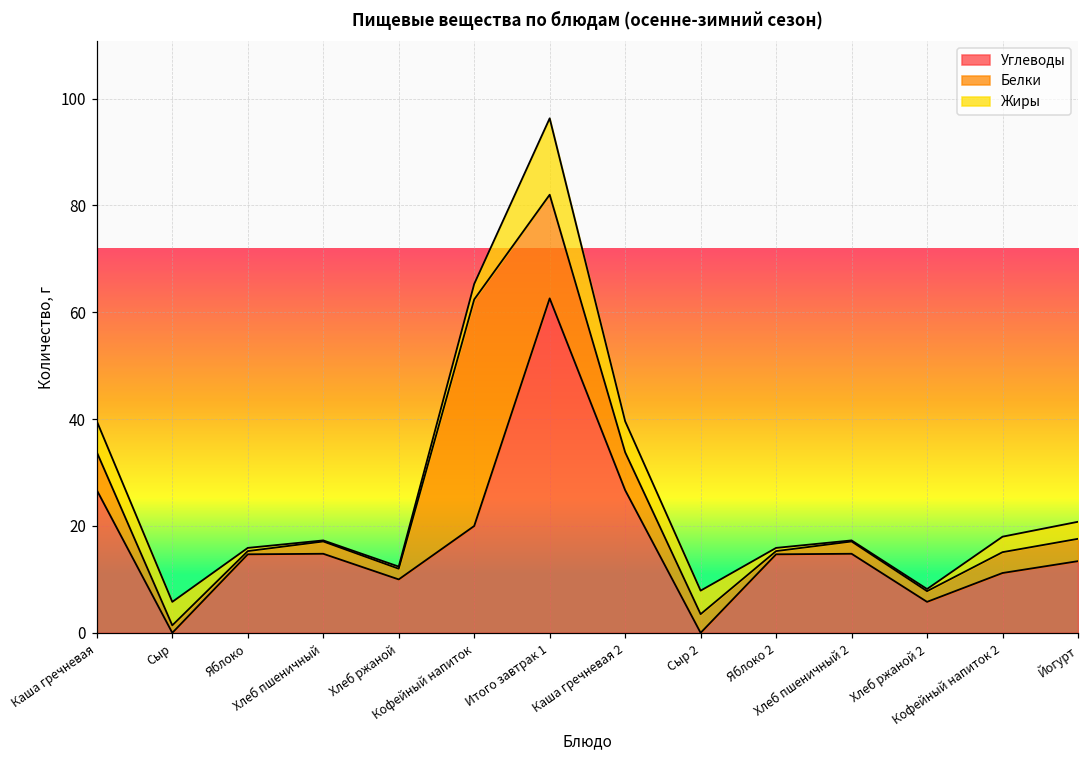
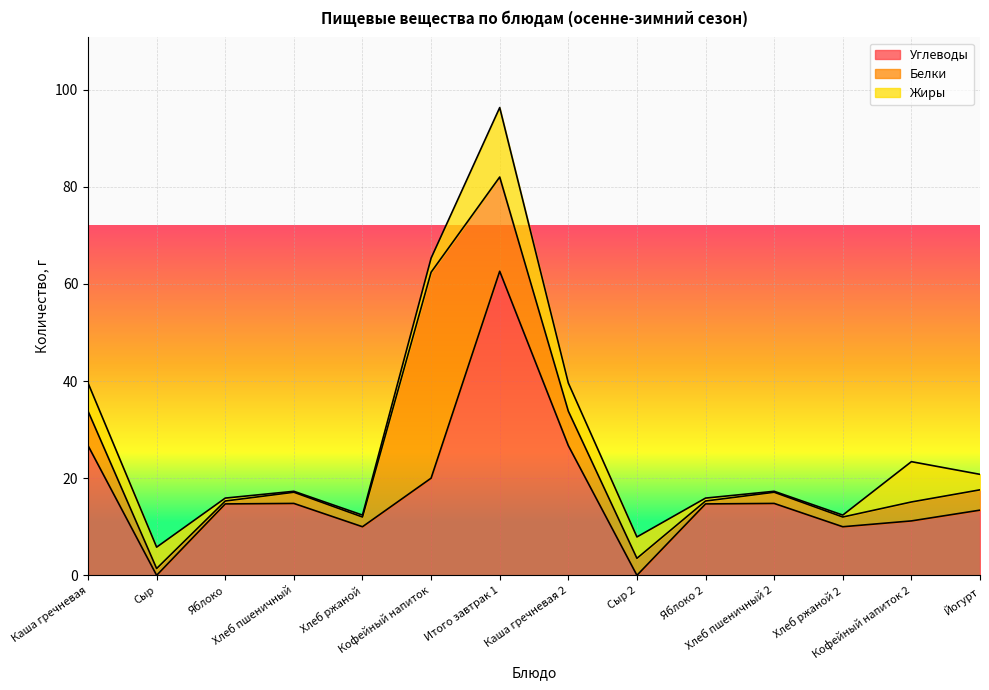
Углеводы, Хлеб ржаной 2: 6 -> 10
Жиры, Кофейный напиток 2: 3 -> 8
